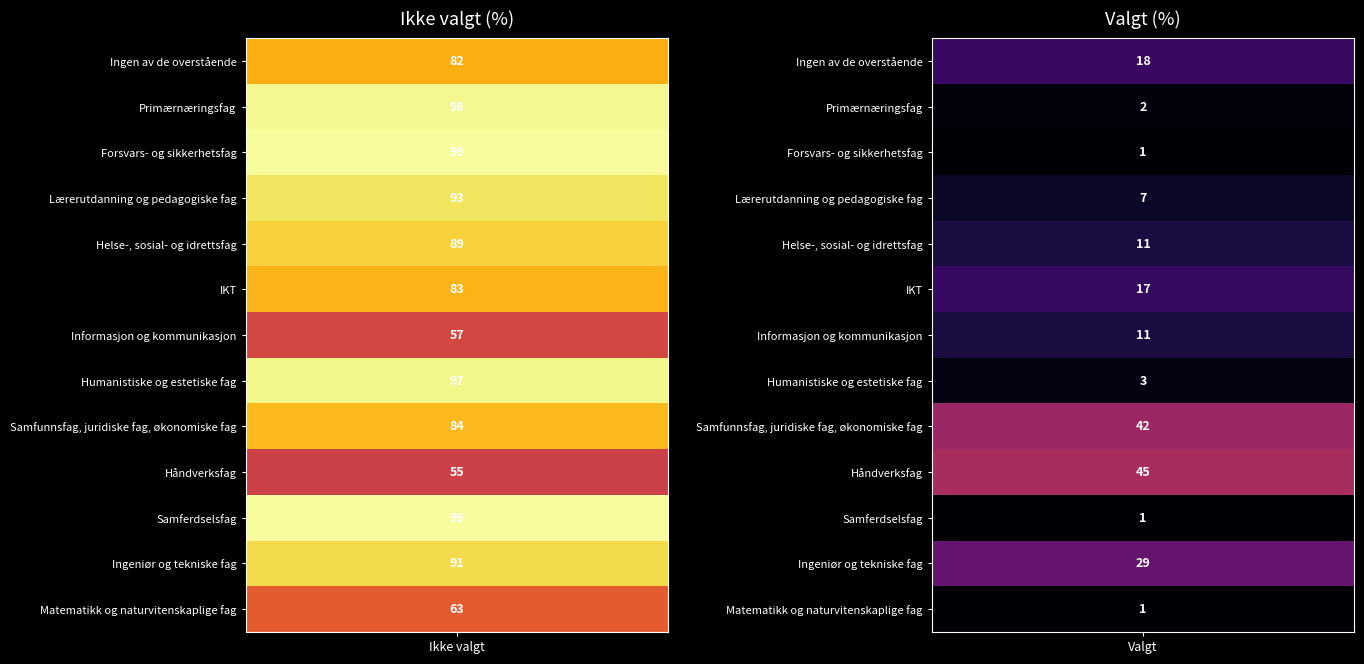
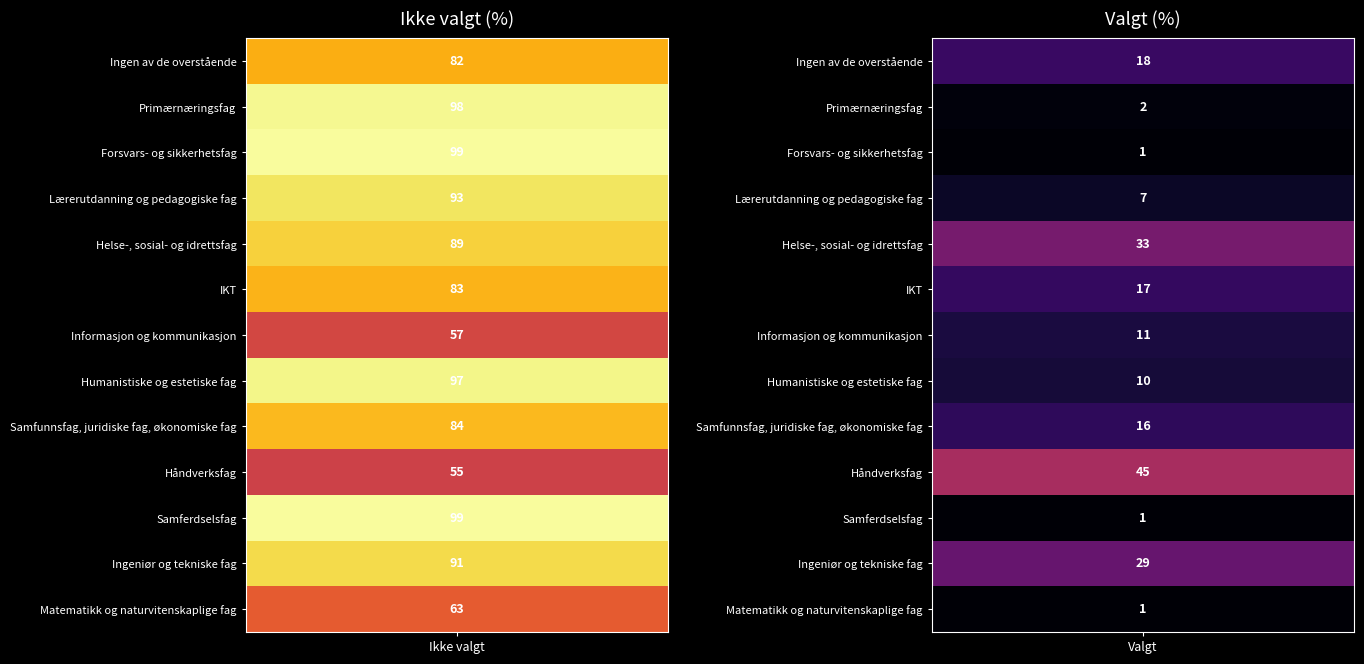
Valgt (%), Helse-, sosial- og idrettsfag, Valgt: 11 -> 33
Valgt (%), Humanistiske og estetiske fag, Valgt: 3 -> 10
Valgt (%), Samfunnsfag, juridiske fag, økonomiske fag, Valgt: 42 -> 16
